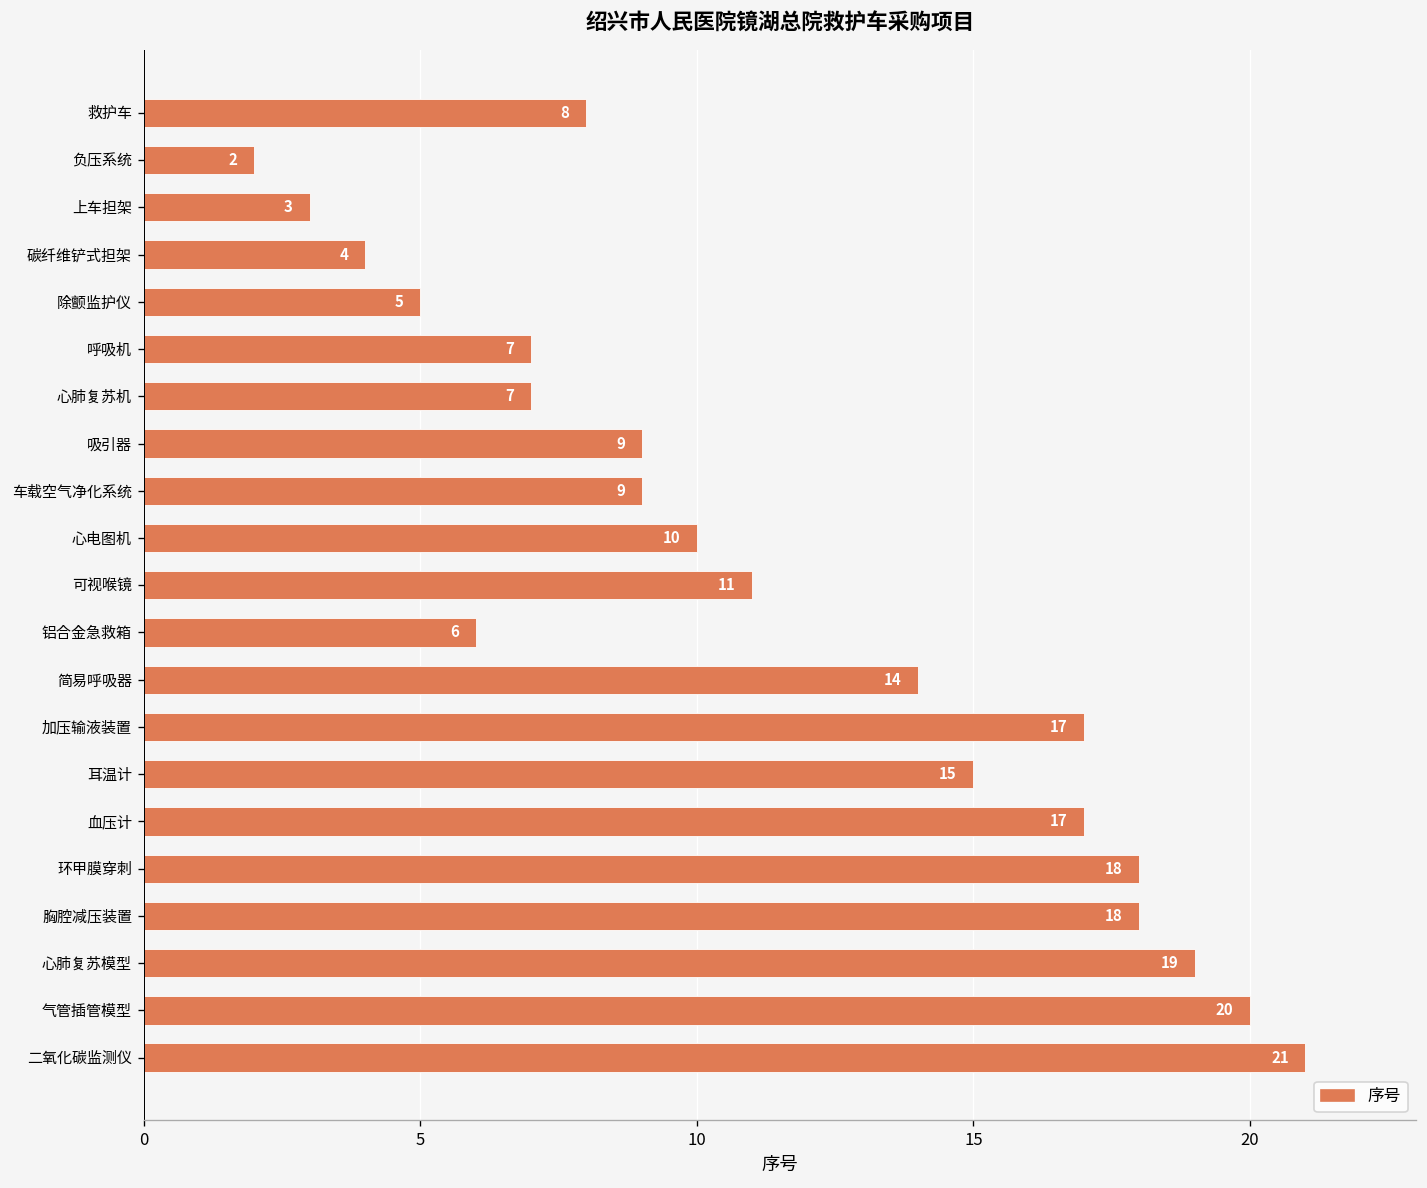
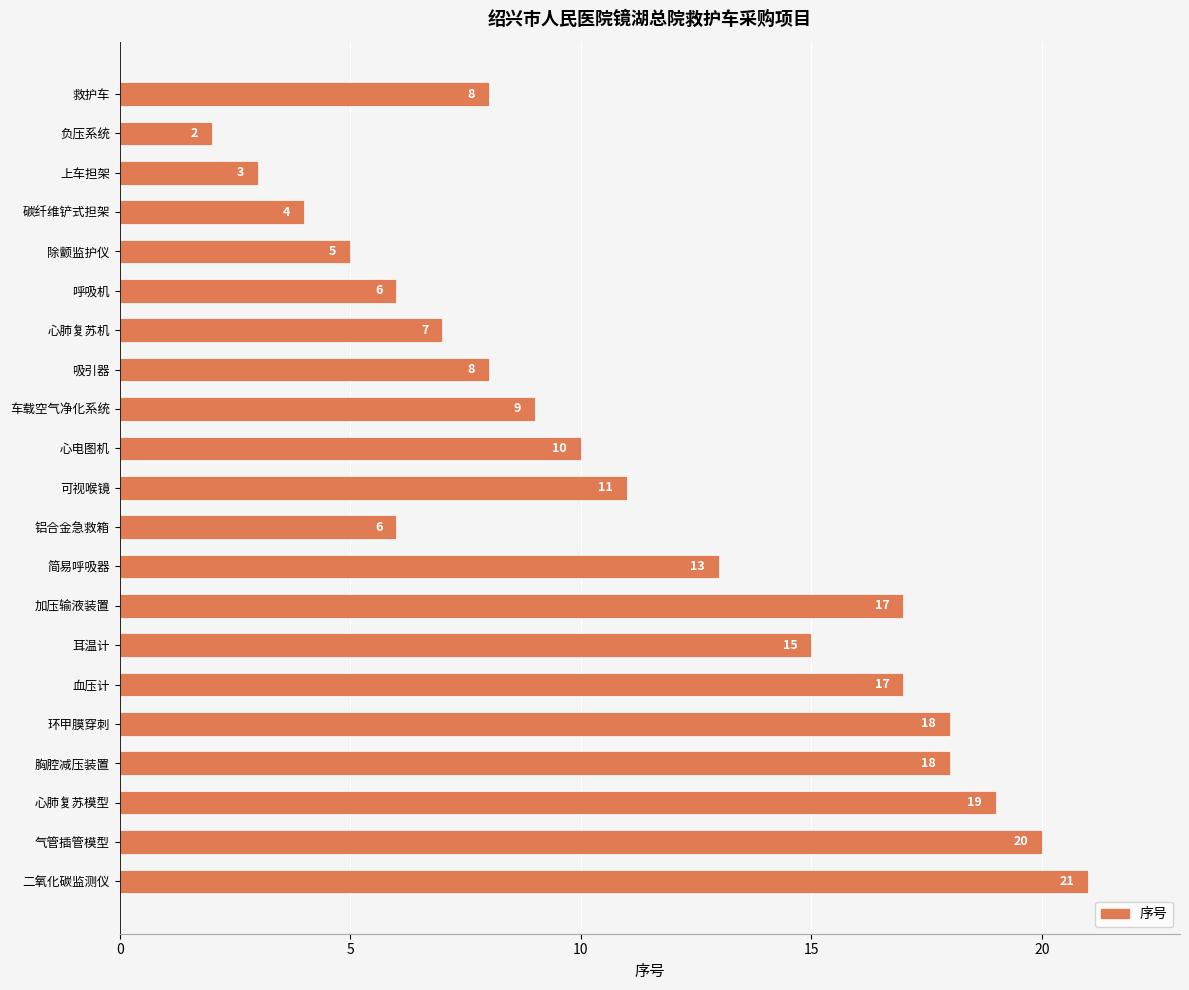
呼吸机: 7 -> 6
吸引器: 9 -> 8
简易呼吸器: 14 -> 13
